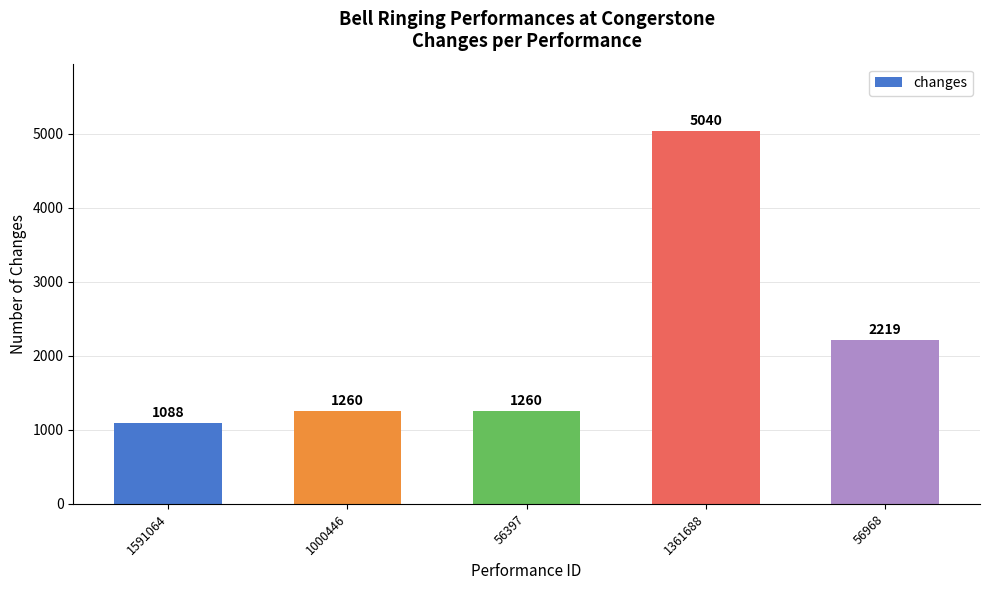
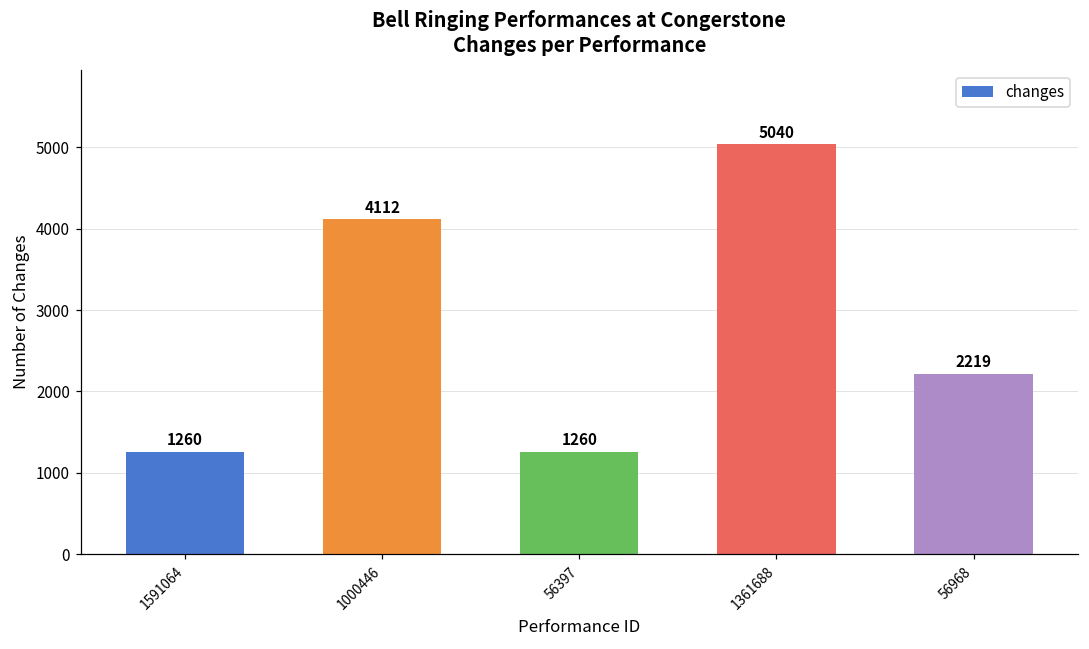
1591064: 1088 -> 1260
1000446: 1260 -> 4112
